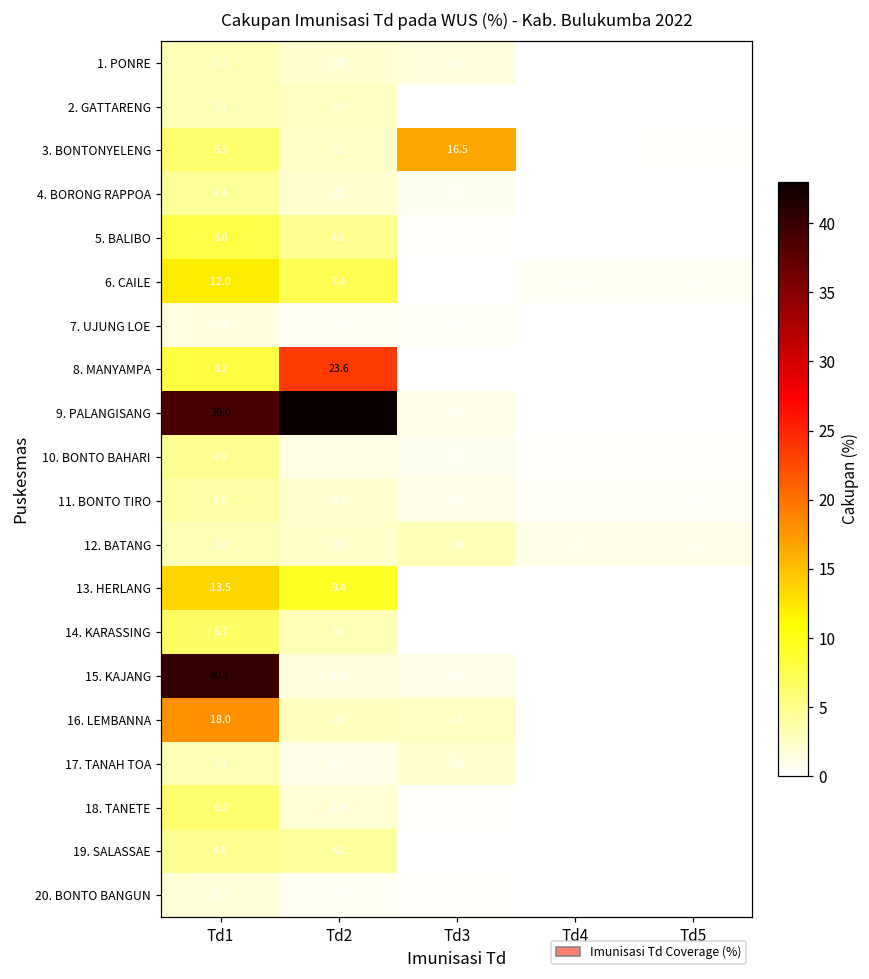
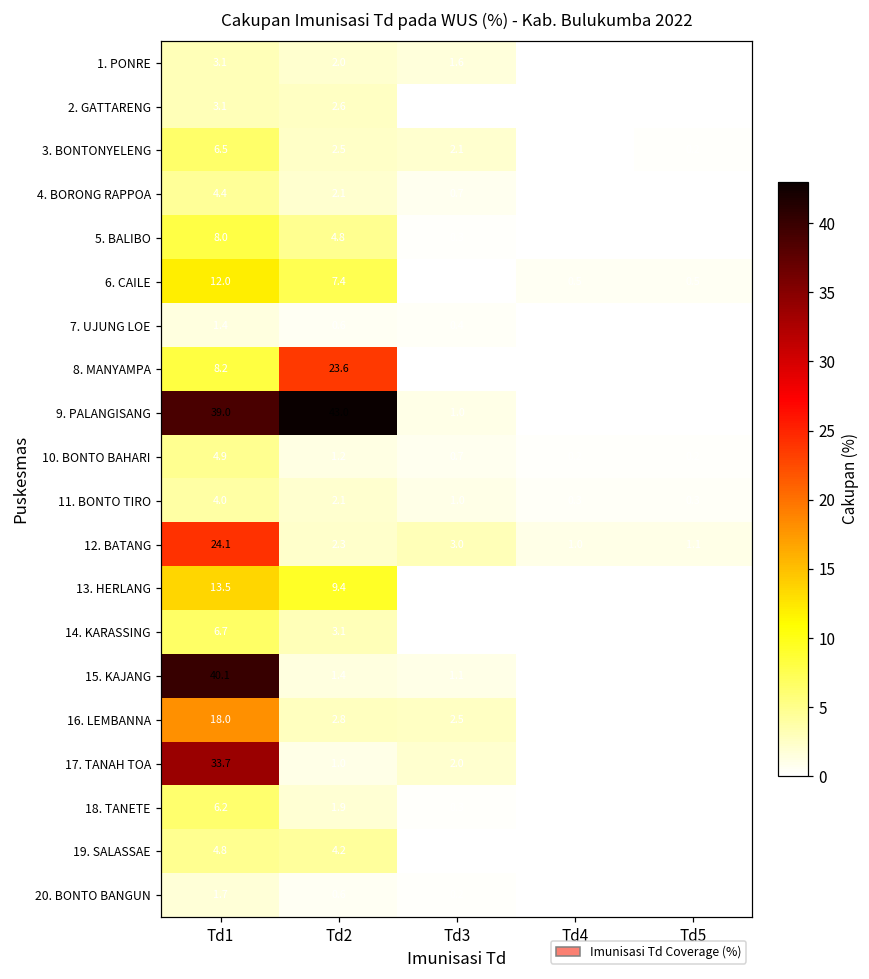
3. BONTONYELENG, Td3: 16.5 -> 2.1
12. BATANG, Td1: 3.2 -> 24.1
17. TANAH TOA, Td1: 3.1 -> 33.7
